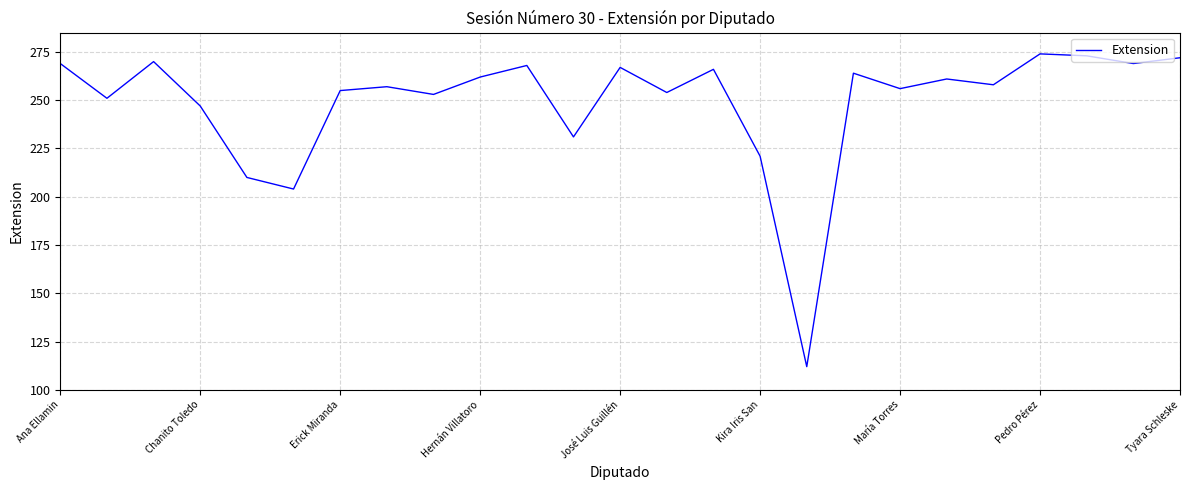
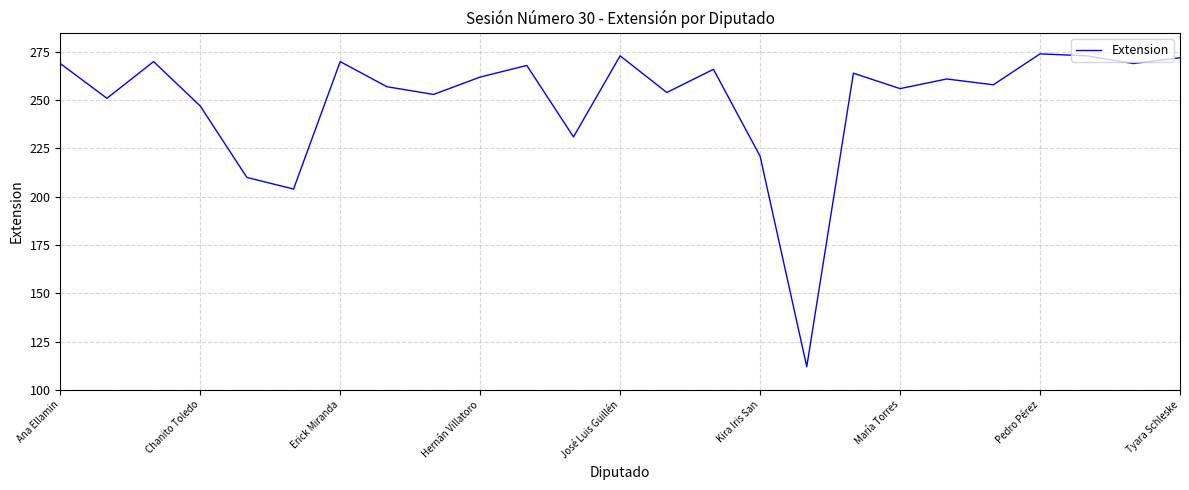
Erick Miranda: 255 -> 270
José Luis Guillén: 267 -> 273
